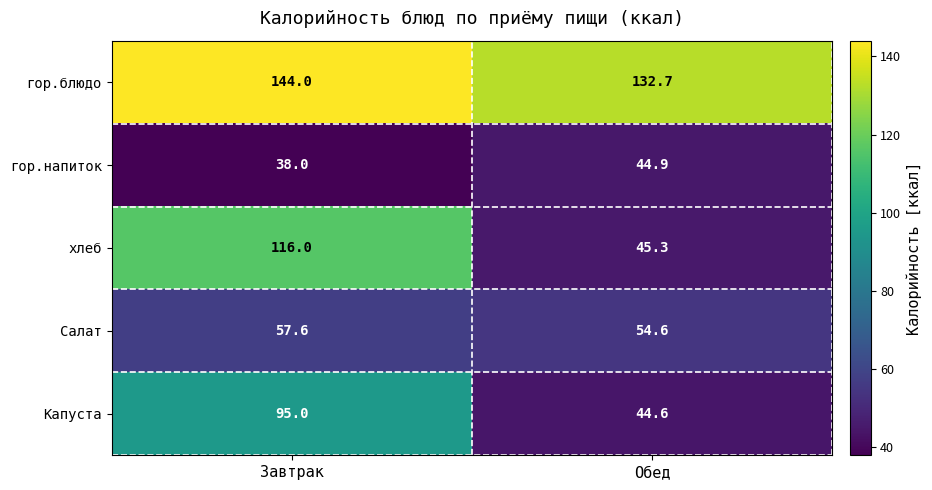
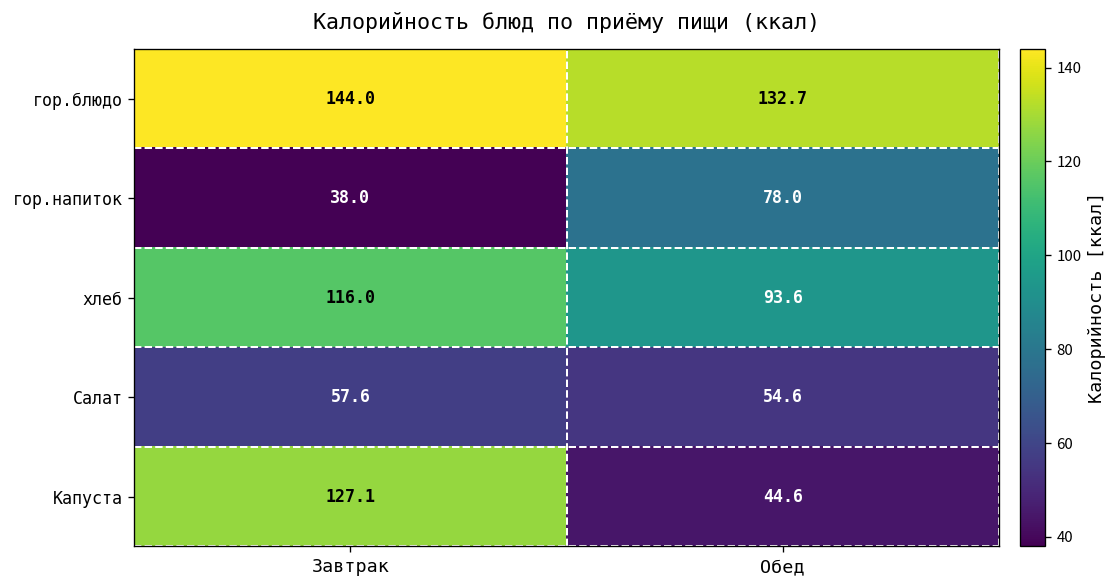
гор.напиток, Обед: 44.9 -> 78.0
хлеб, Обед: 45.3 -> 93.6
Капуста, Завтрак: 95.0 -> 127.1
